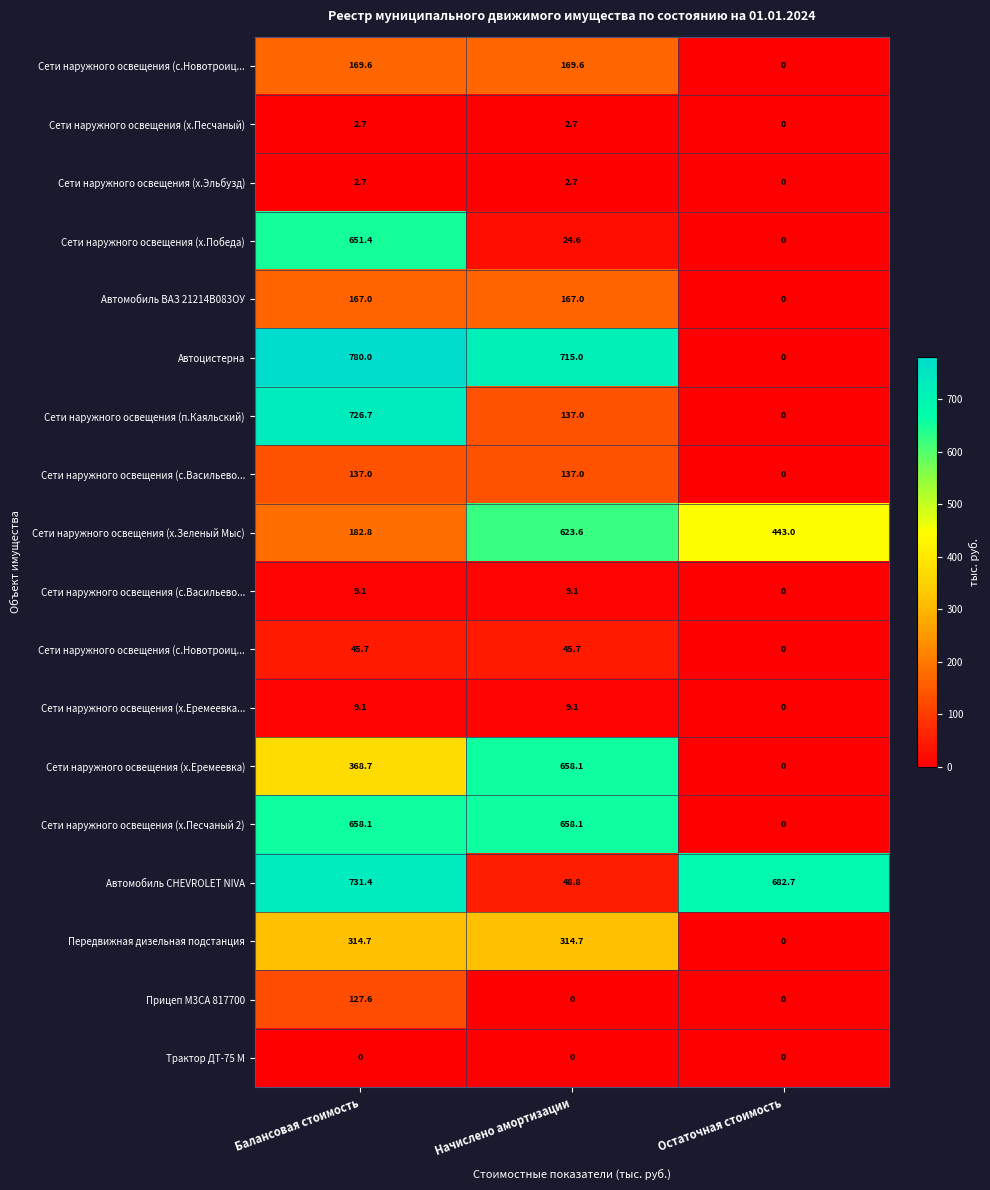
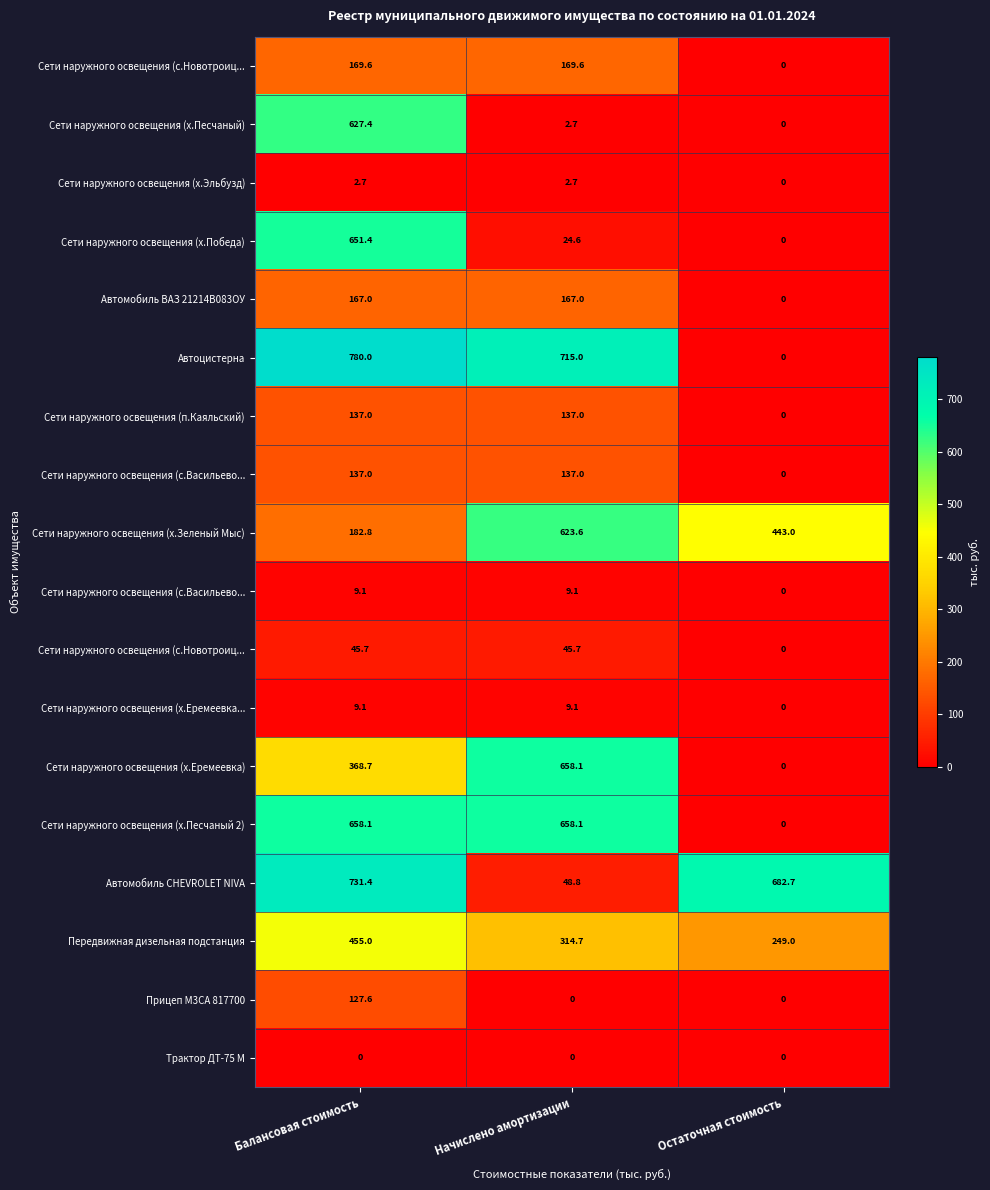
Сети наружного освещения (х.Песчаный), Балансовая стоимость: 2.7 -> 627.4
Сети наружного освещения (п.Каяльский), Балансовая стоимость: 726.7 -> 137.0
Передвижная дизельная подстанция, Балансовая стоимость: 314.7 -> 455.0
Передвижная дизельная подстанция, Остаточная стоимость: 0 -> 249.0
